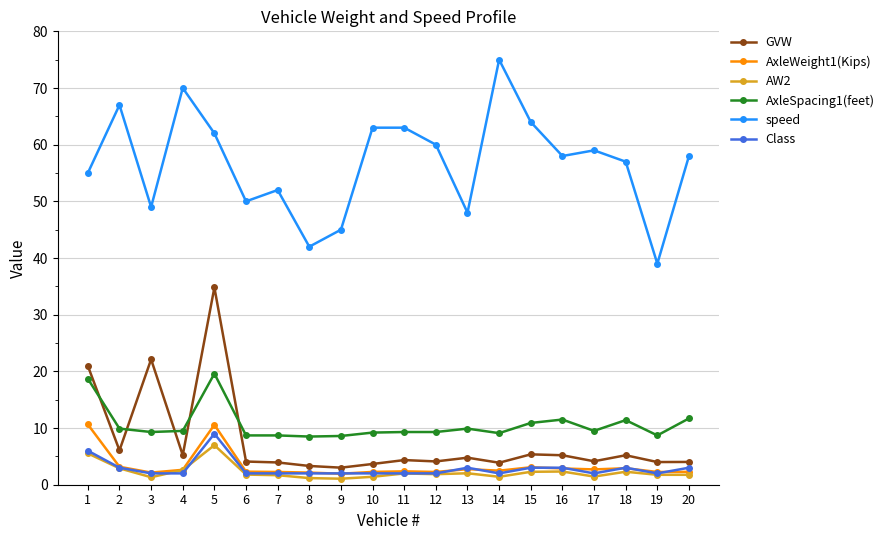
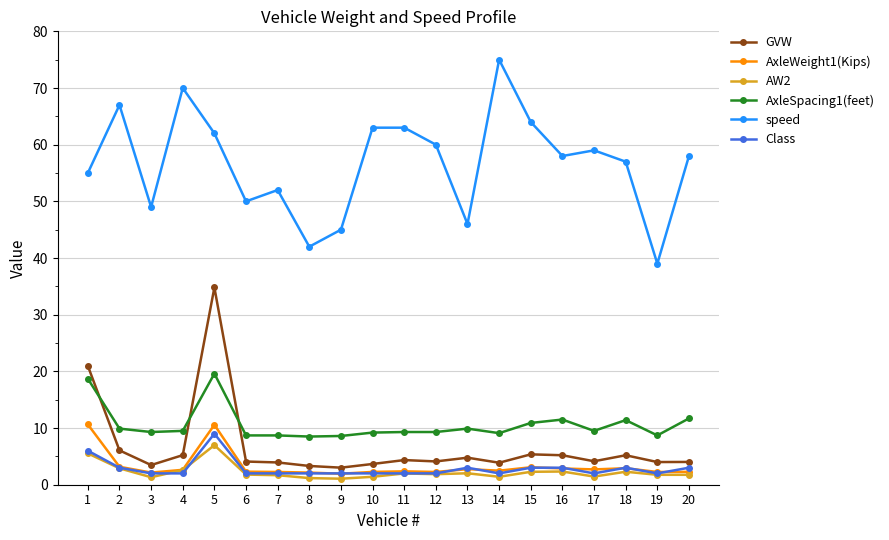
GVW, 3: 22 -> 3
speed, 13: 48 -> 46
